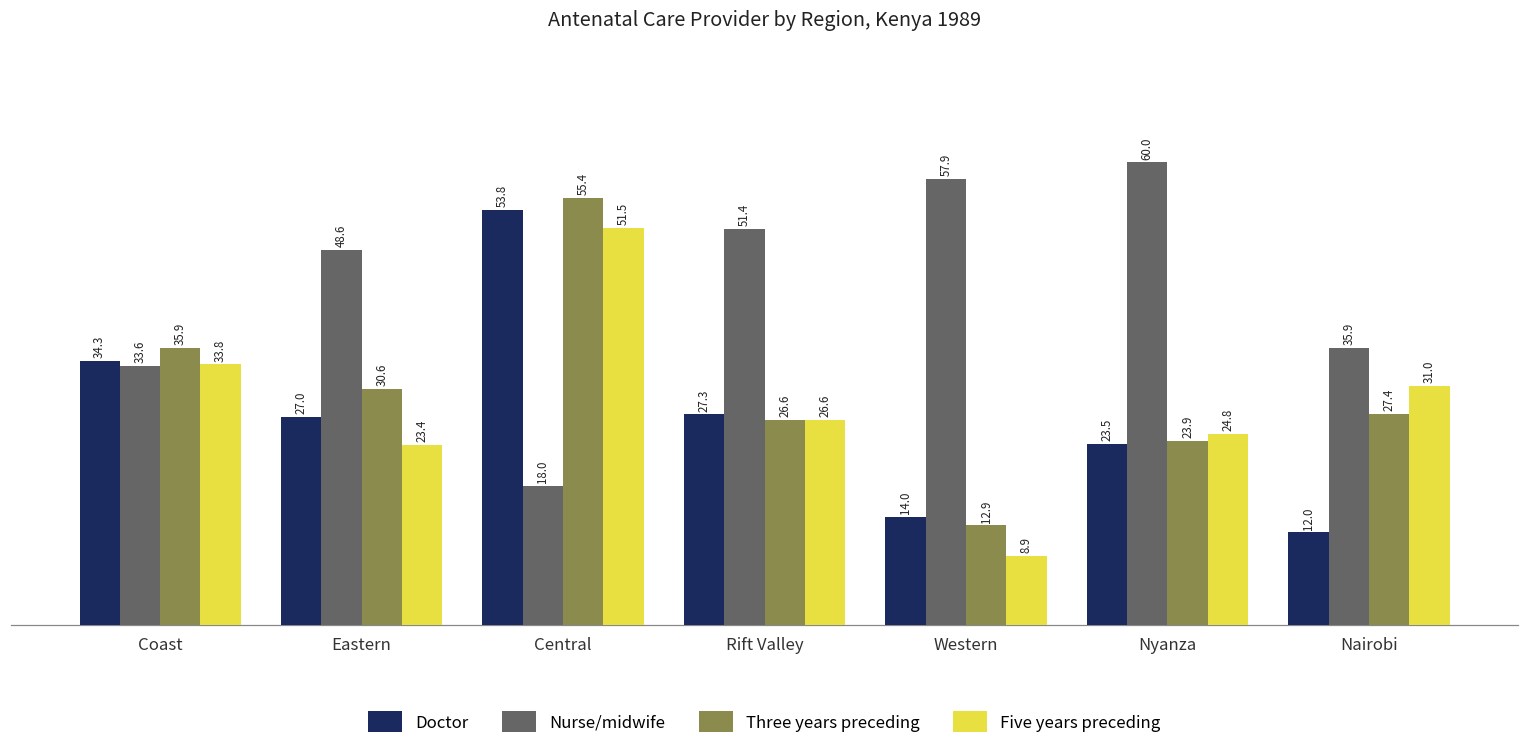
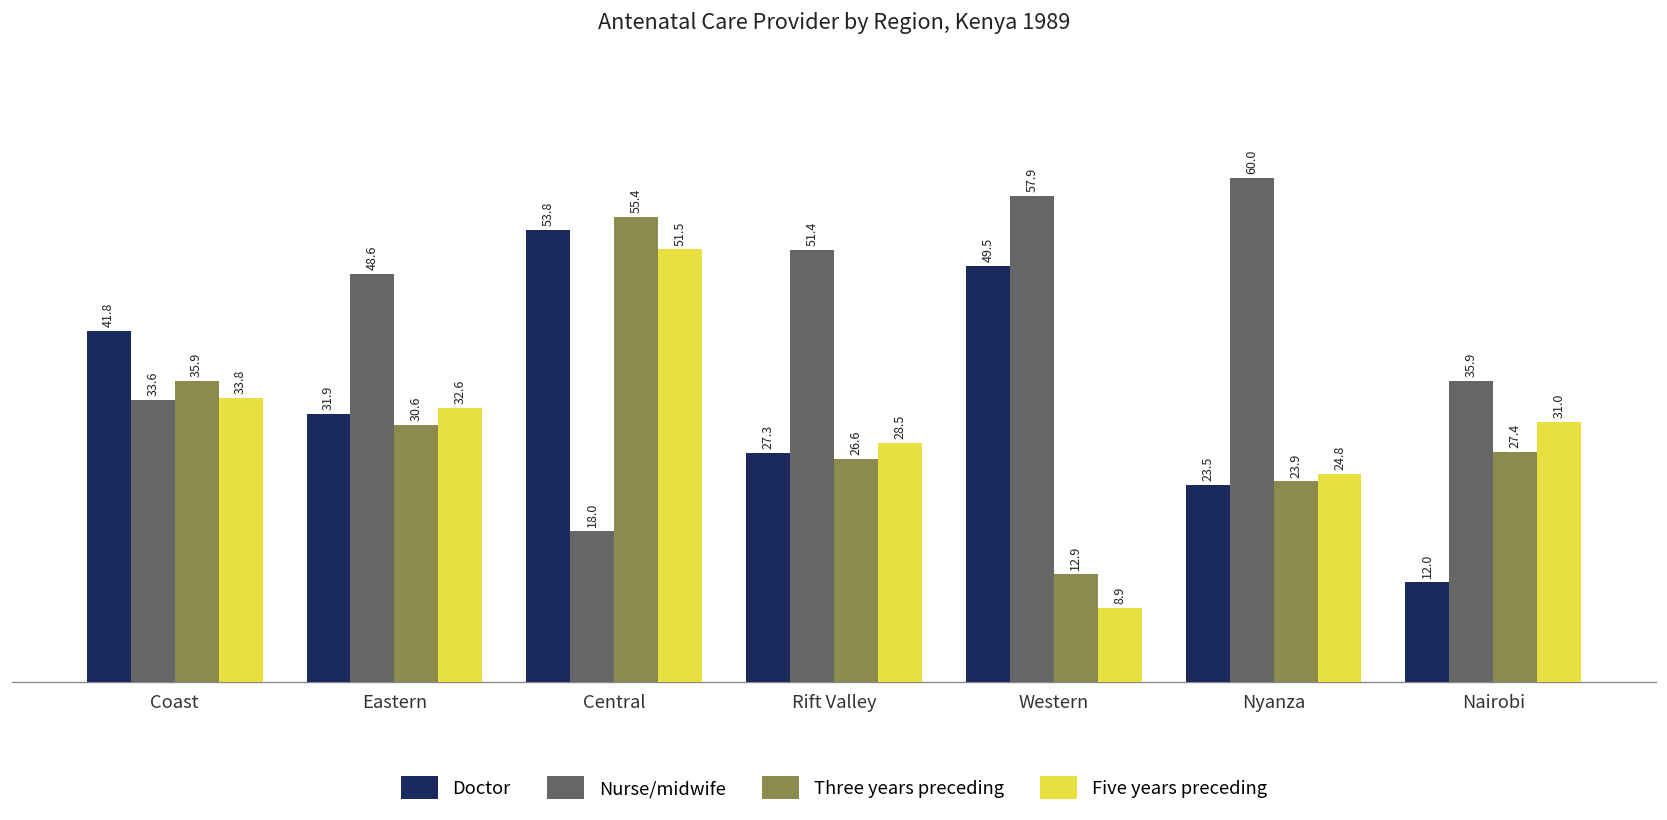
Doctor, Coast: 34.3 -> 41.8
Doctor, Eastern: 27.0 -> 31.9
Five years preceding, Eastern: 23.4 -> 32.6
Five years preceding, Rift Valley: 26.6 -> 28.5
Doctor, Western: 14.0 -> 49.5
